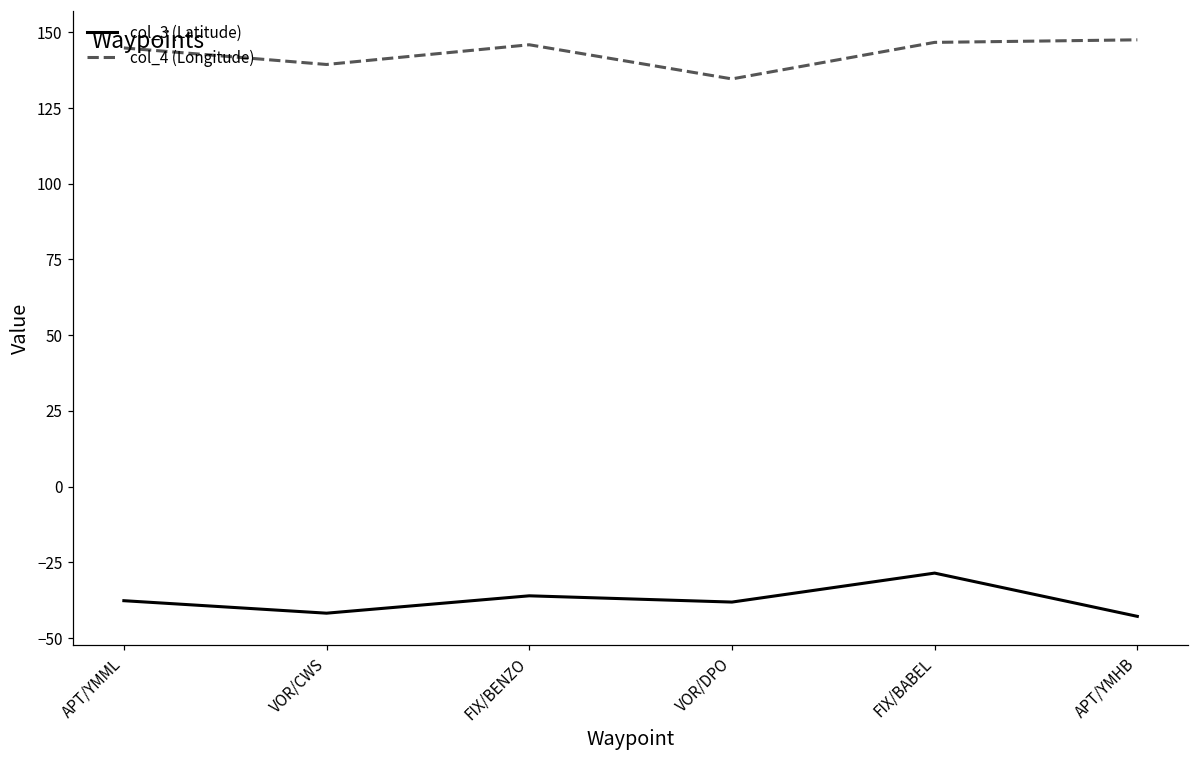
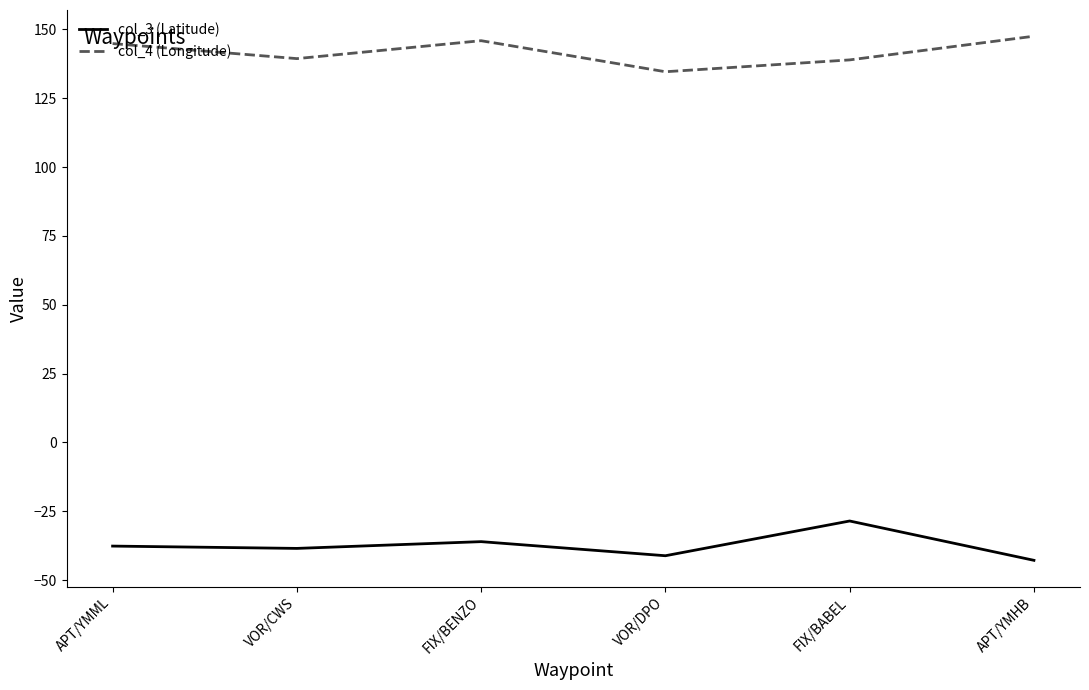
col_3 (Latitude), VOR/CWS: -42 -> -39
col_3 (Latitude), VOR/DPO: -38 -> -41
col_4 (Longitude), FIX/BABEL: 147 -> 139
